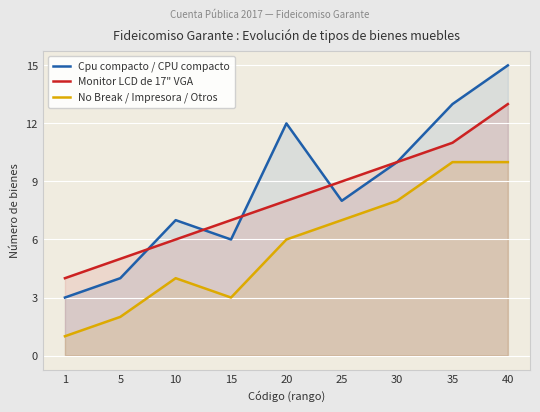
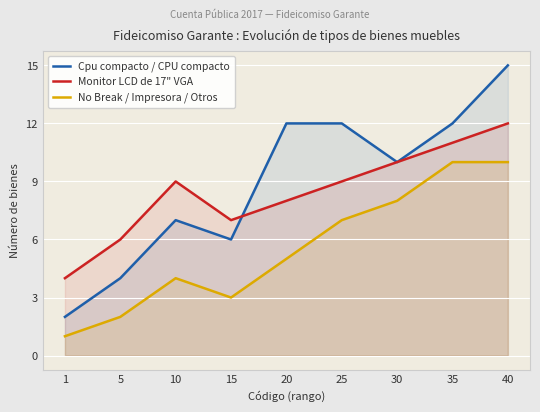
Cpu compacto / CPU compacto, 1: 3 -> 2
Monitor LCD de 17" VGA, 5: 5 -> 6
Monitor LCD de 17" VGA, 10: 6 -> 9
No Break / Impresora / Otros, 20: 6 -> 5
Cpu compacto / CPU compacto, 25: 8 -> 12
Cpu compacto / CPU compacto, 35: 13 -> 12
Monitor LCD de 17" VGA, 40: 13 -> 12
